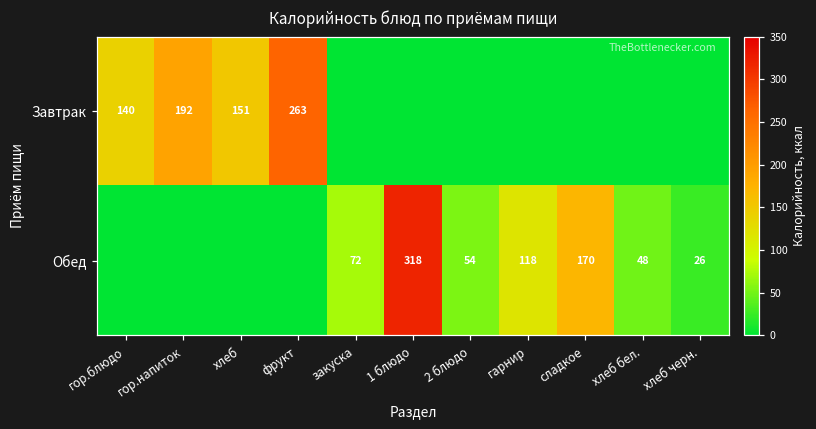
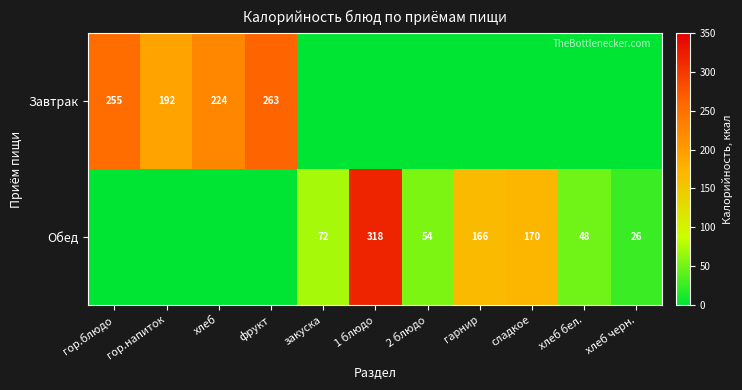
Завтрак, гор.блюдо: 140 -> 255
Завтрак, хлеб: 151 -> 224
Обед, гарнир: 118 -> 166
